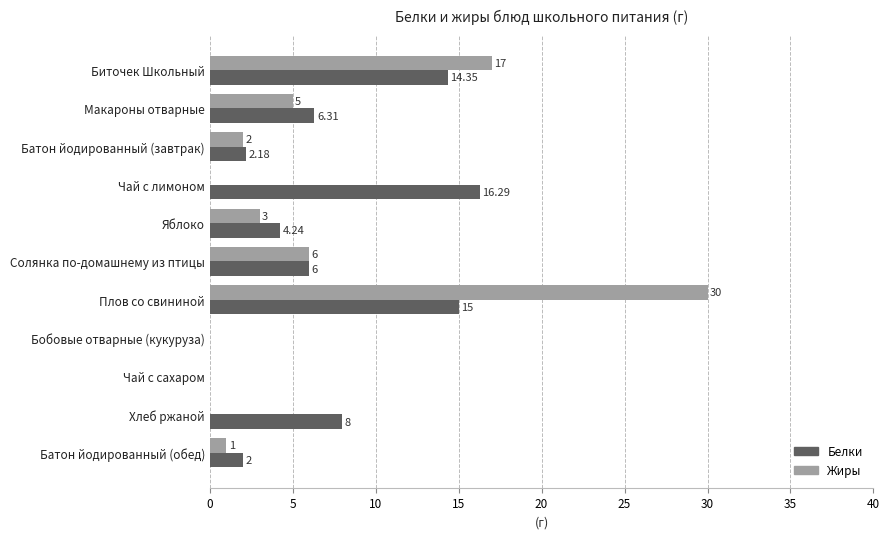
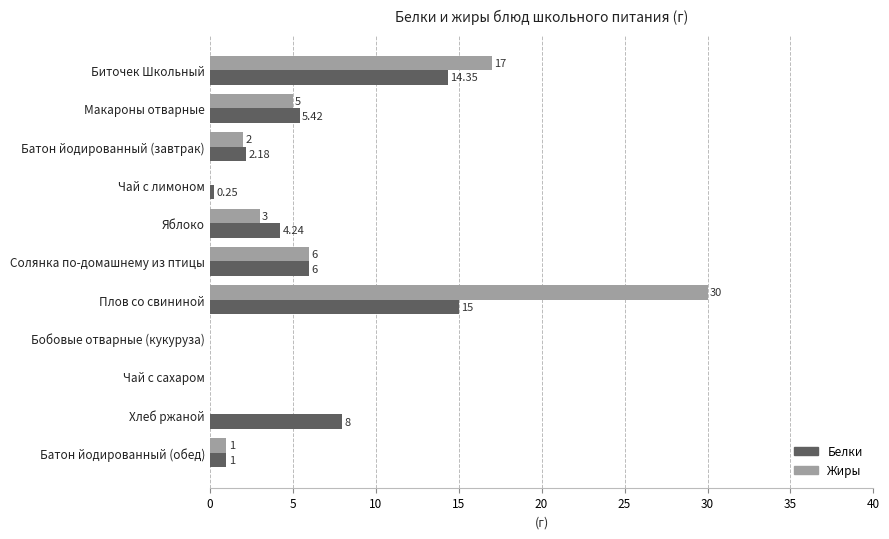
Белки, Макароны отварные: 6.31 -> 5.42
Белки, Чай с лимоном: 16.29 -> 0.25
Белки, Батон йодированный (обед): 2 -> 1
